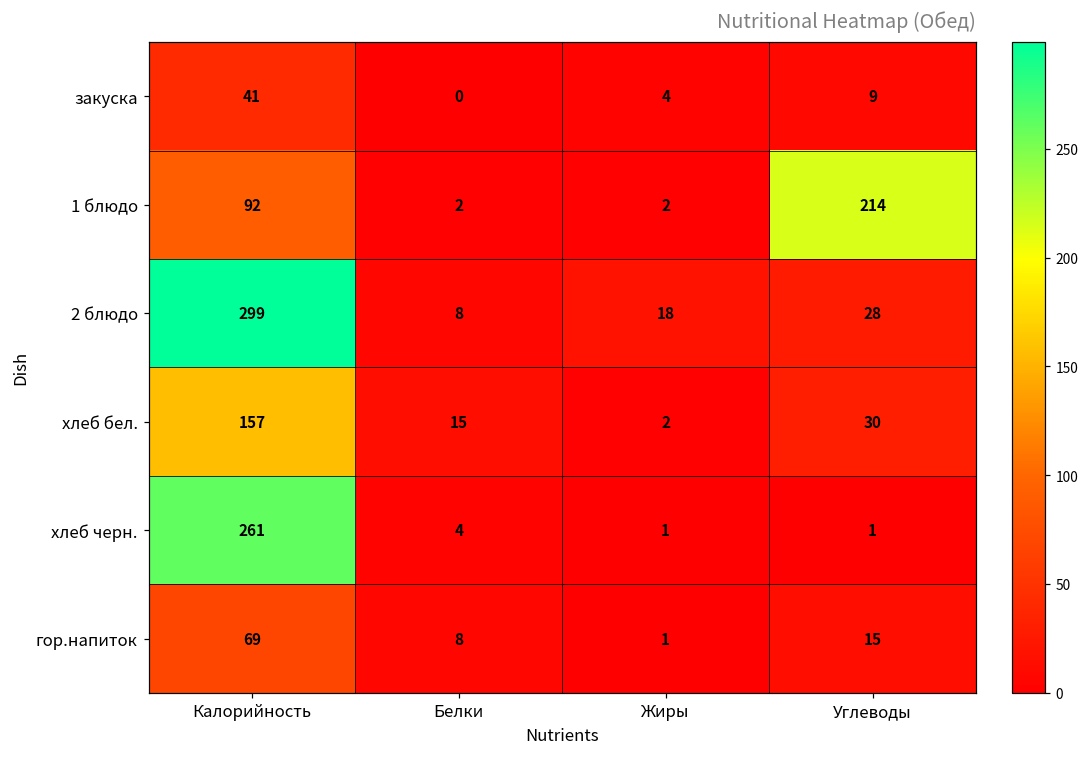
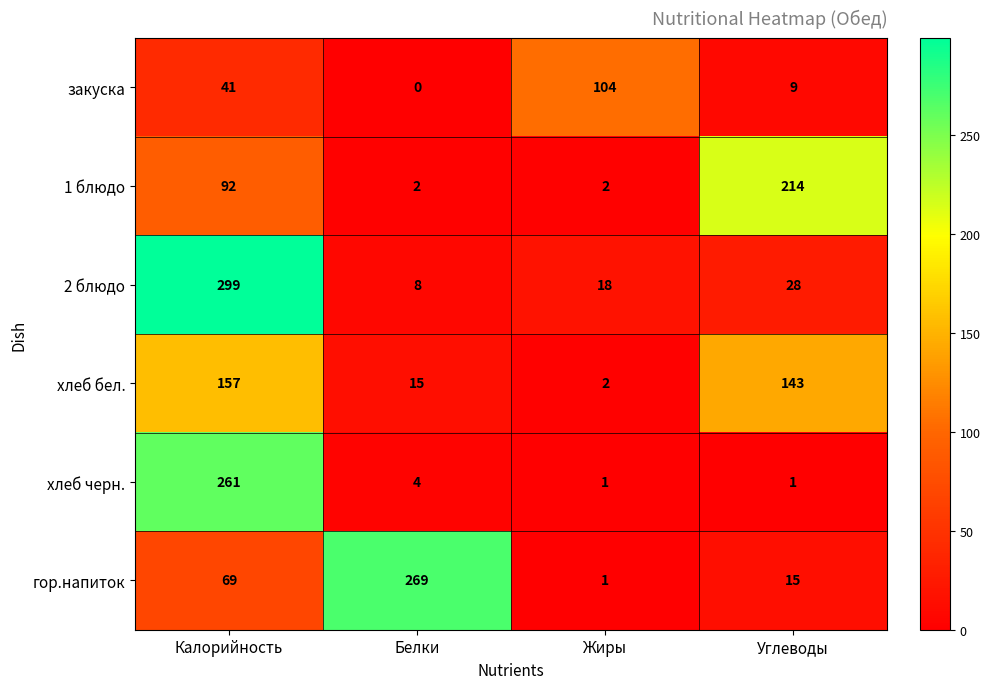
закуска, Жиры: 4 -> 104
хлеб бел., Углеводы: 30 -> 143
гор.напиток, Белки: 8 -> 269
